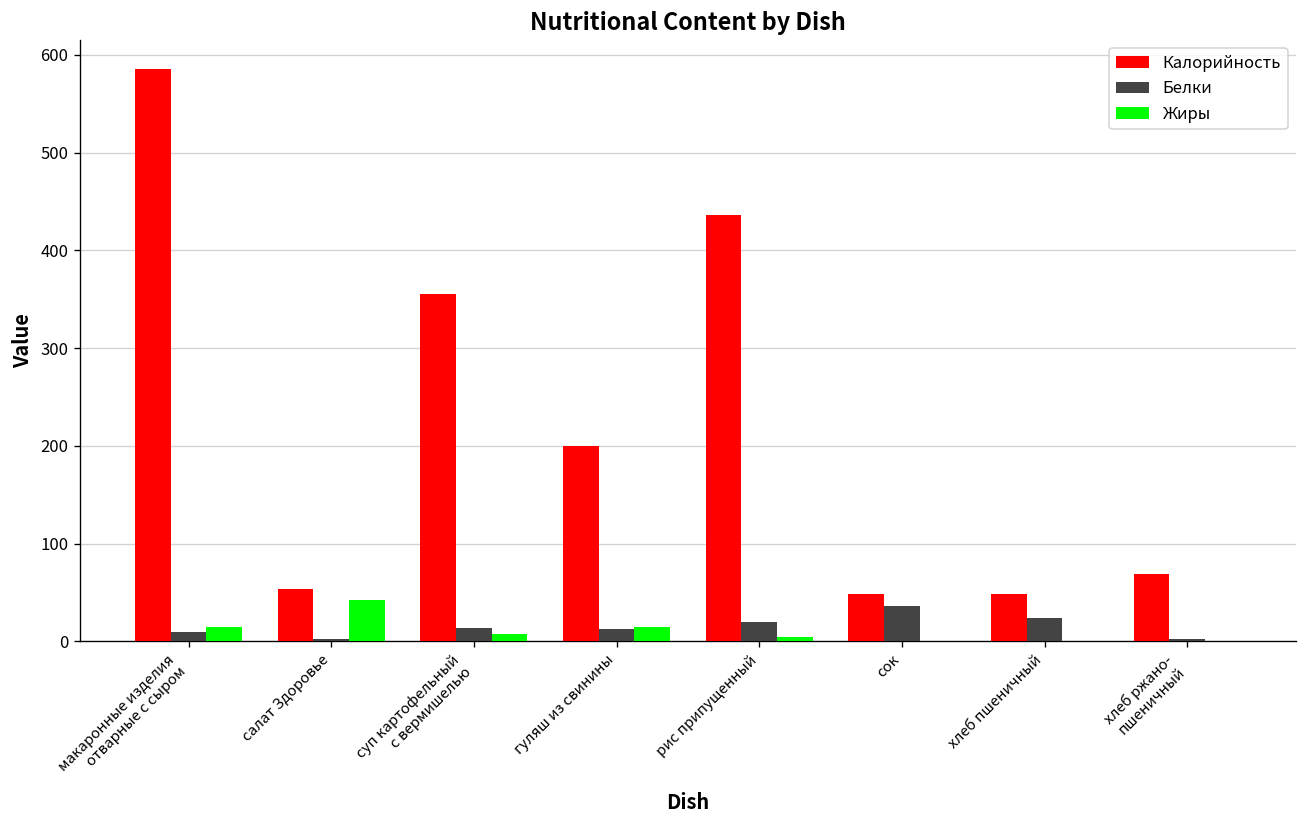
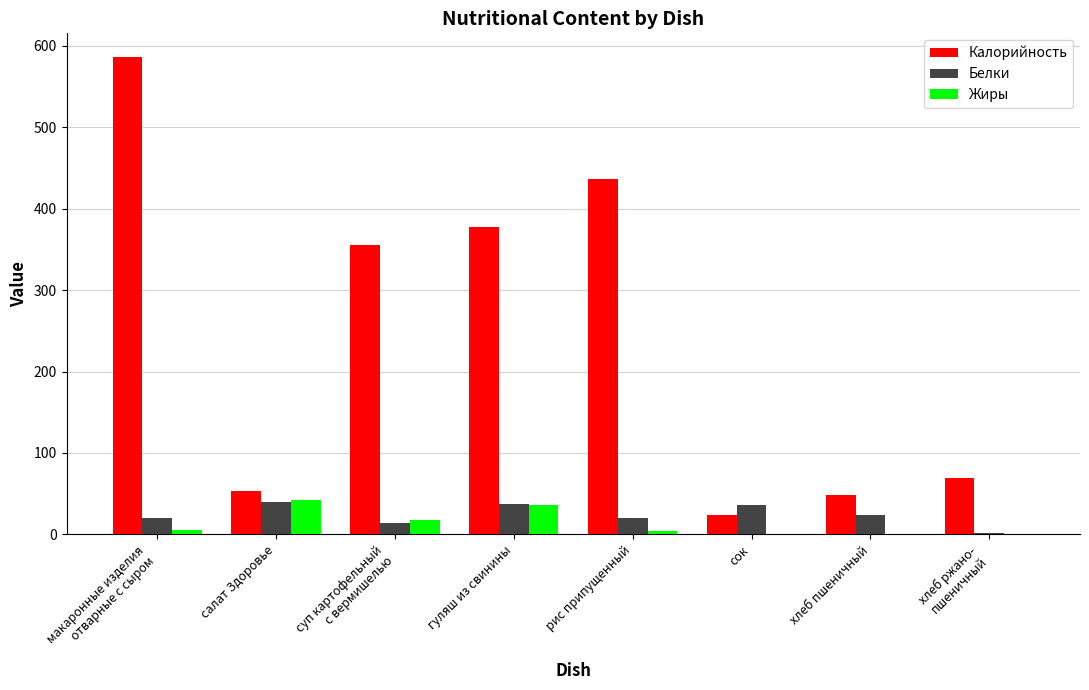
Белки, макаронные изделия отварные с сыром: 10 -> 20
Жиры, макаронные изделия отварные с сыром: 20 -> 10
Белки, салат Здоровье: 0 -> 40
Жиры, суп картофельный с вермишелью: 10 -> 20
Калорийность, гуляш из свинины: 200 -> 380
Белки, гуляш из свинины: 10 -> 40
Жиры, гуляш из свинины: 20 -> 40
Калорийность, сок: 50 -> 20
